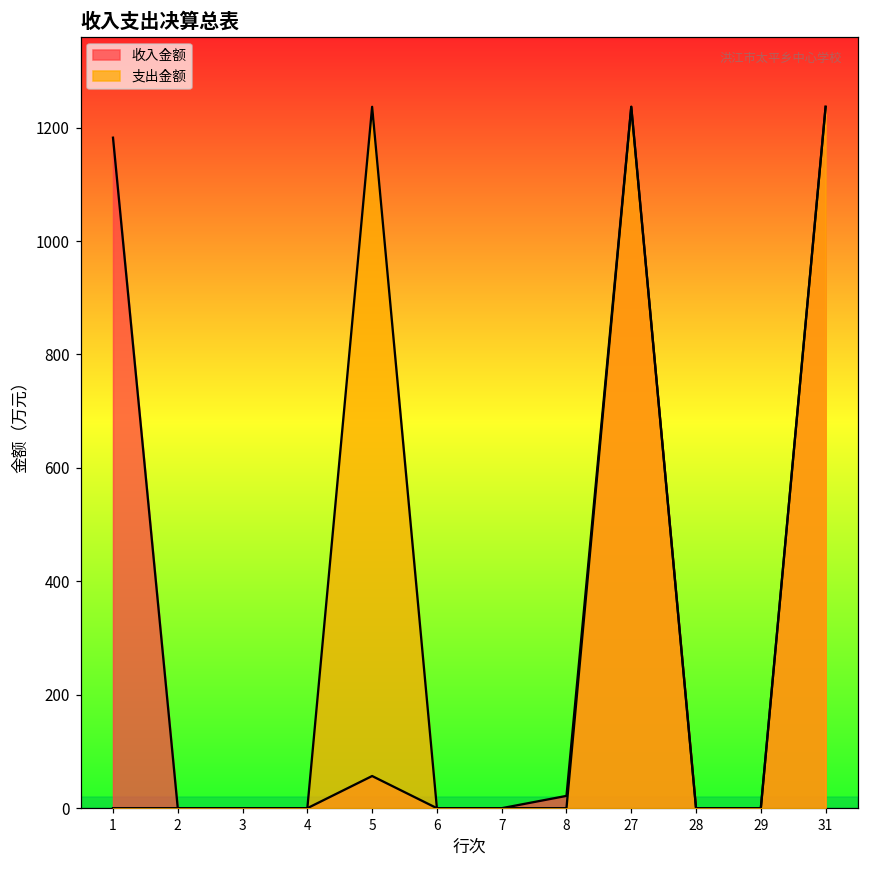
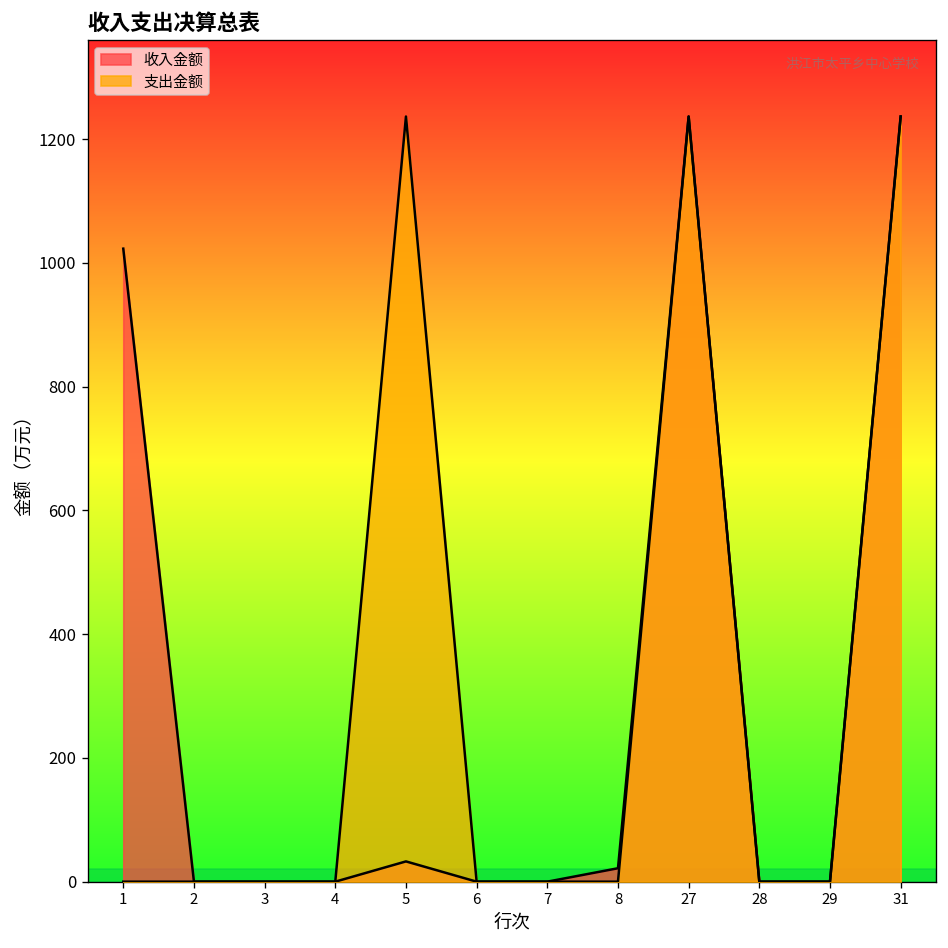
收入金额, 1: 1180 -> 1020
收入金额, 5: 60 -> 30
